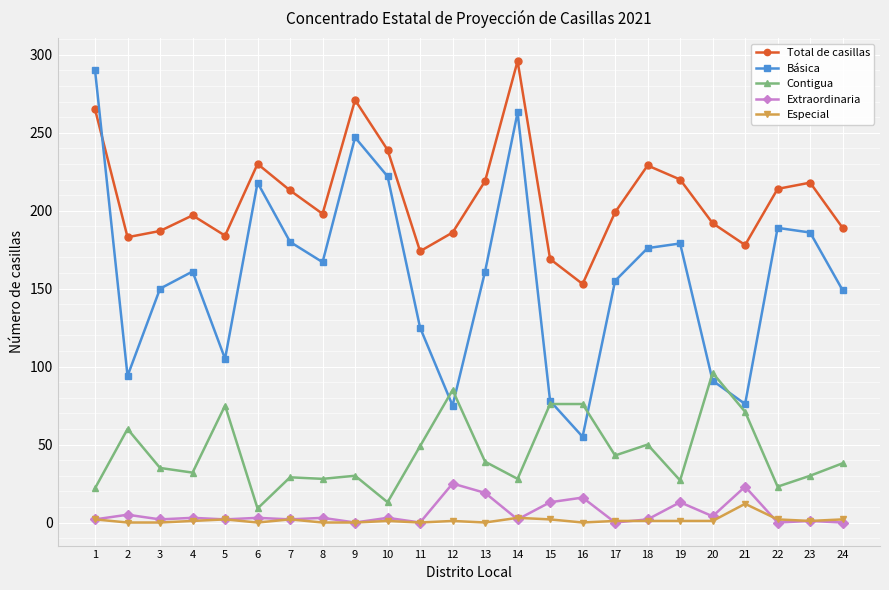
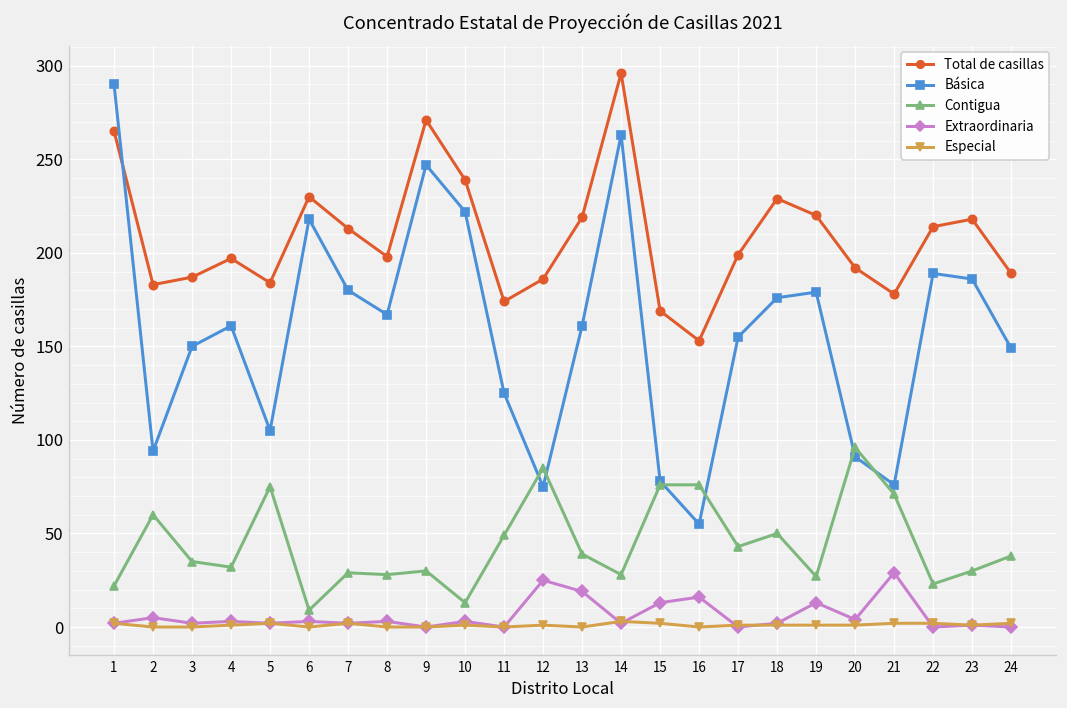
Extraordinaria, 21: 23 -> 29
Especial, 21: 12 -> 2
